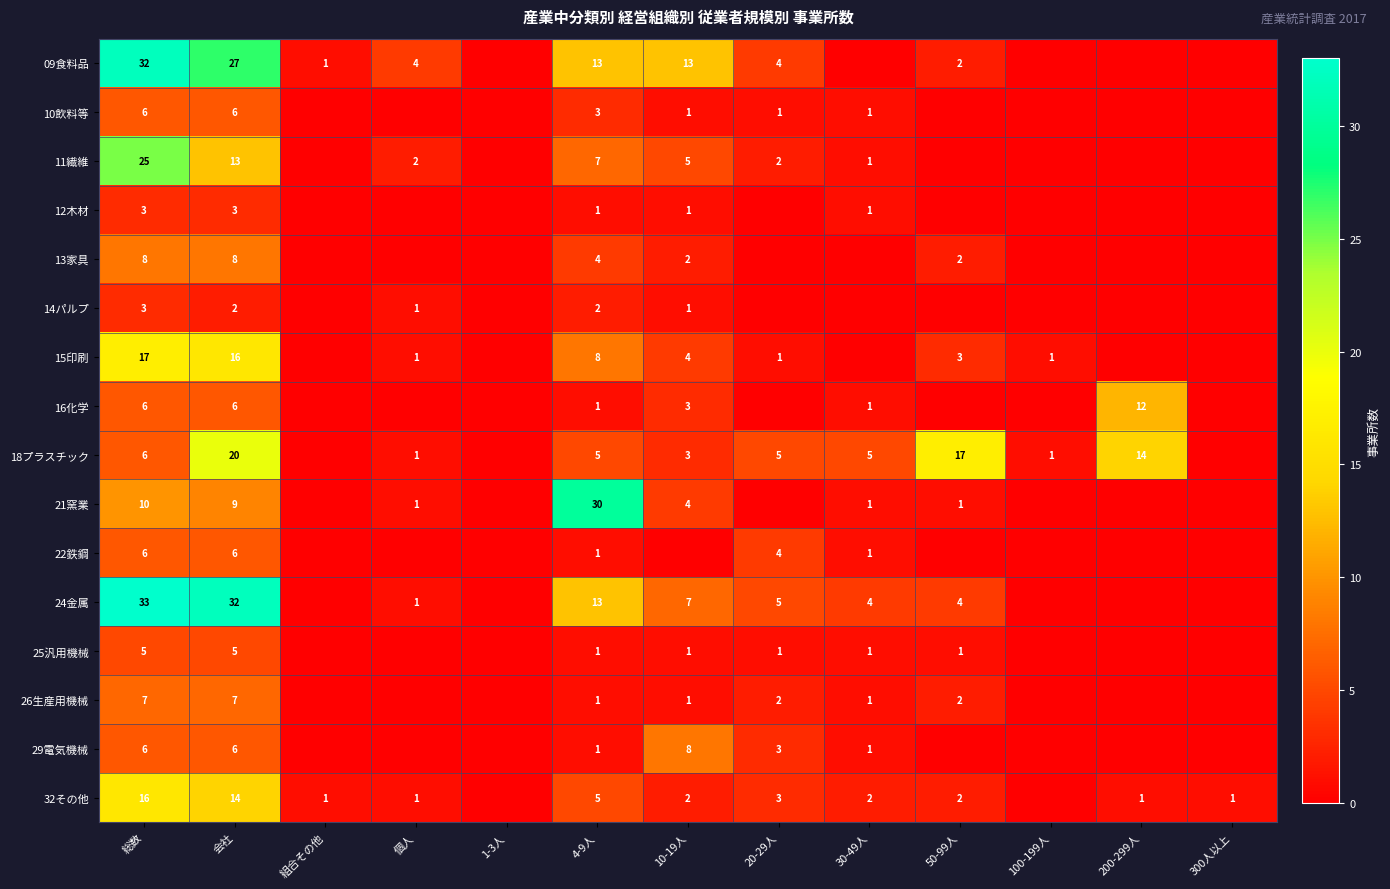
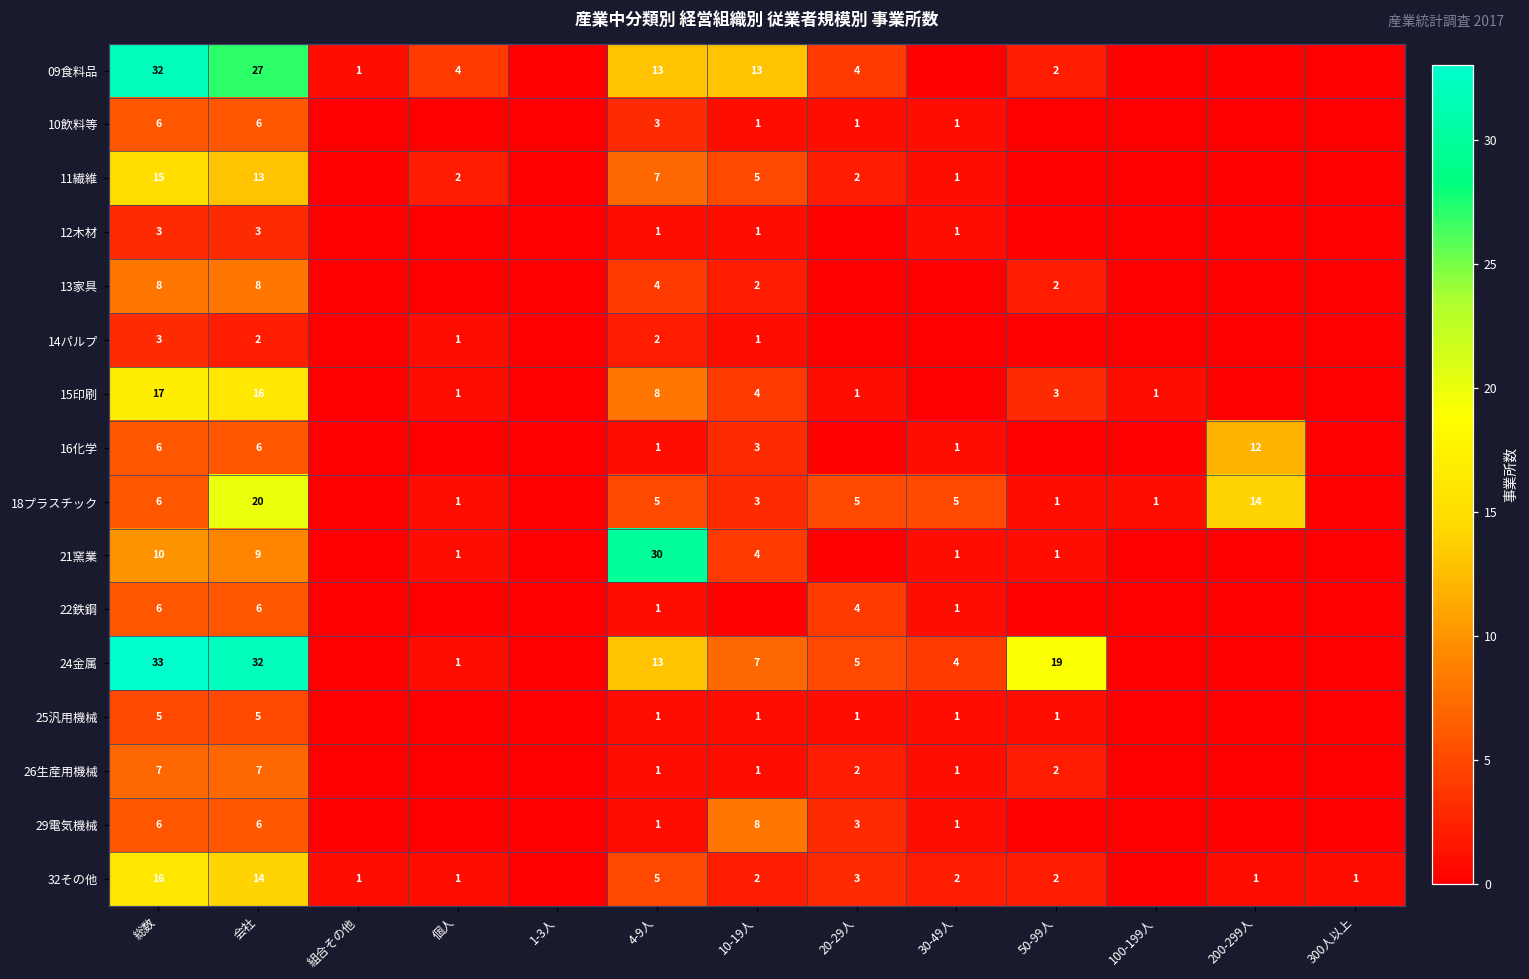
11繊維, 総数: 25 -> 15
18プラスチック, 50-99人: 17 -> 1
24金属, 50-99人: 4 -> 19
